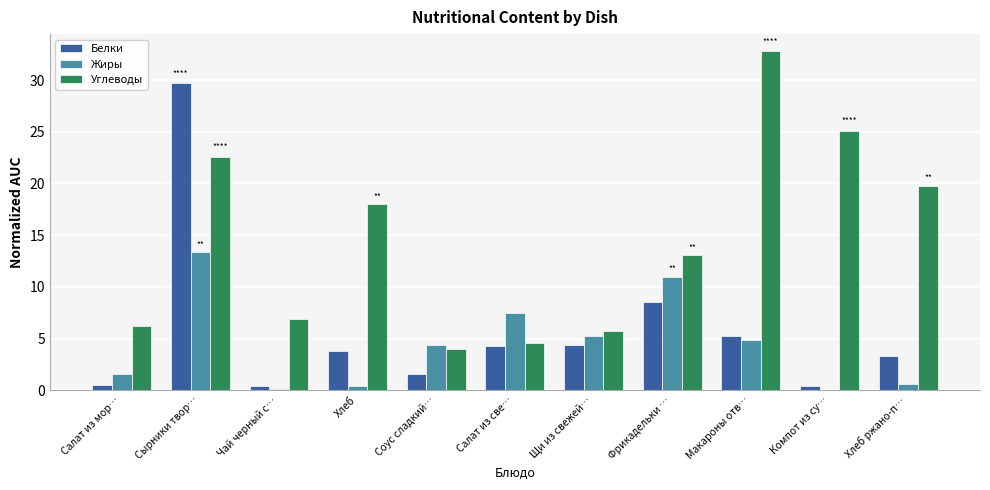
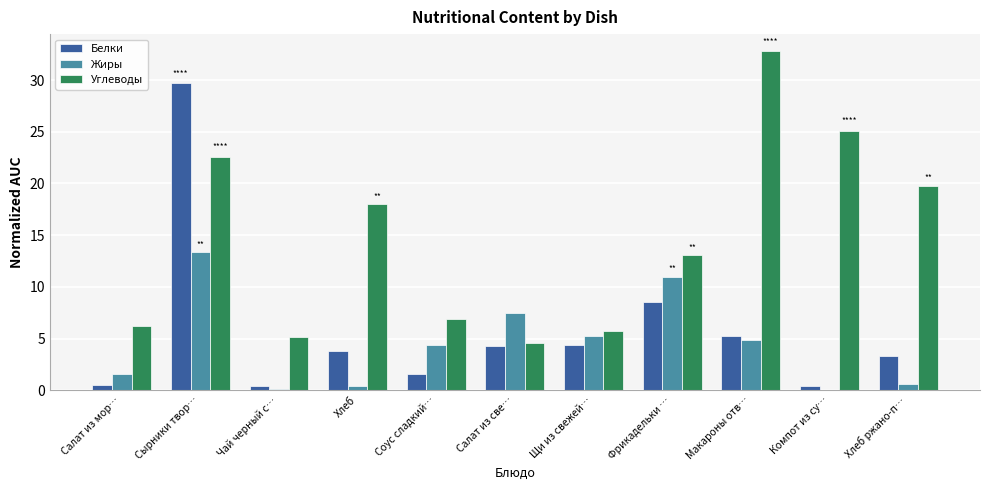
Углеводы, Чай черный с…: 6.9 -> 5.2
Углеводы, Соус сладкий…: 4.0 -> 6.9
